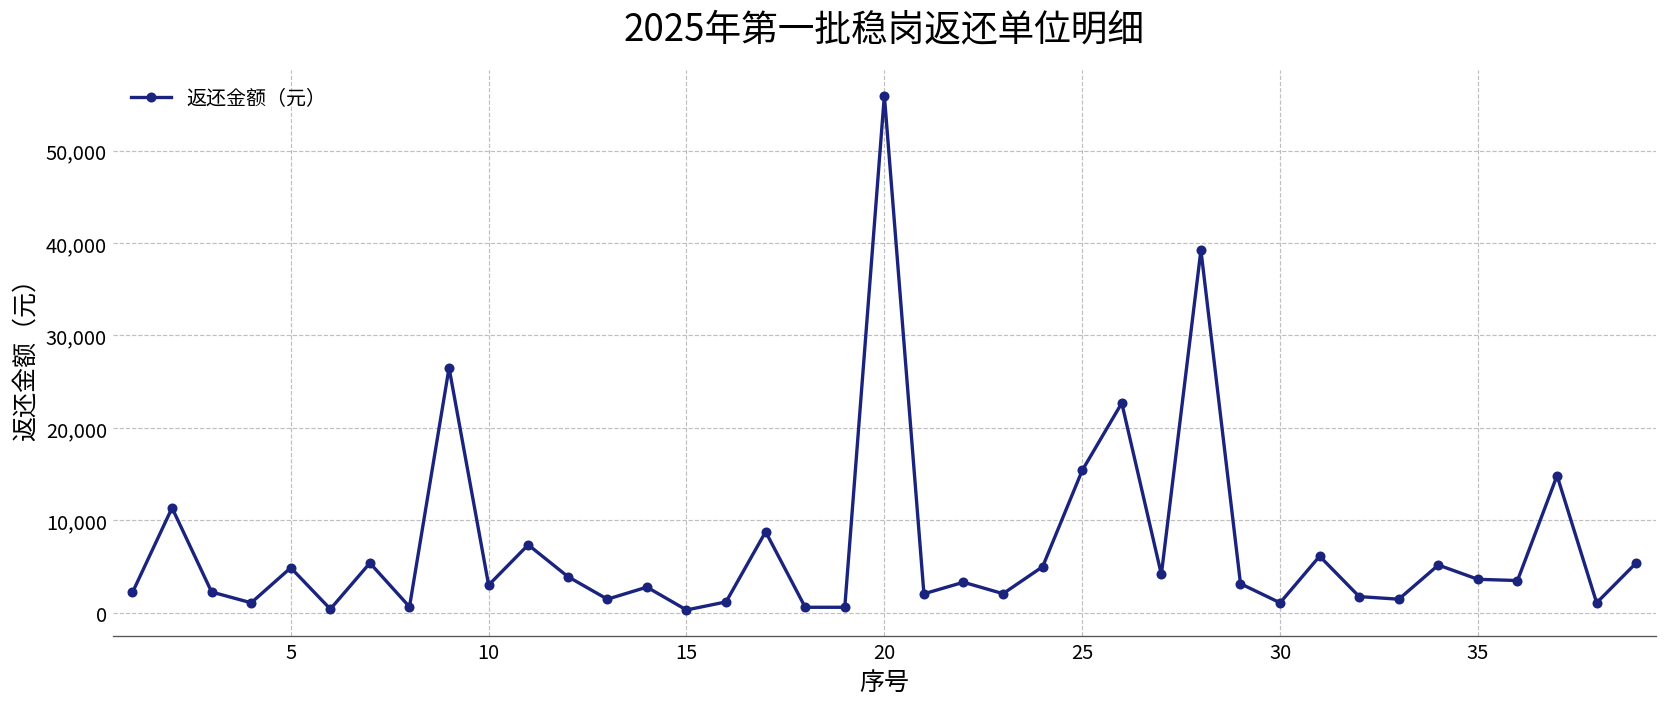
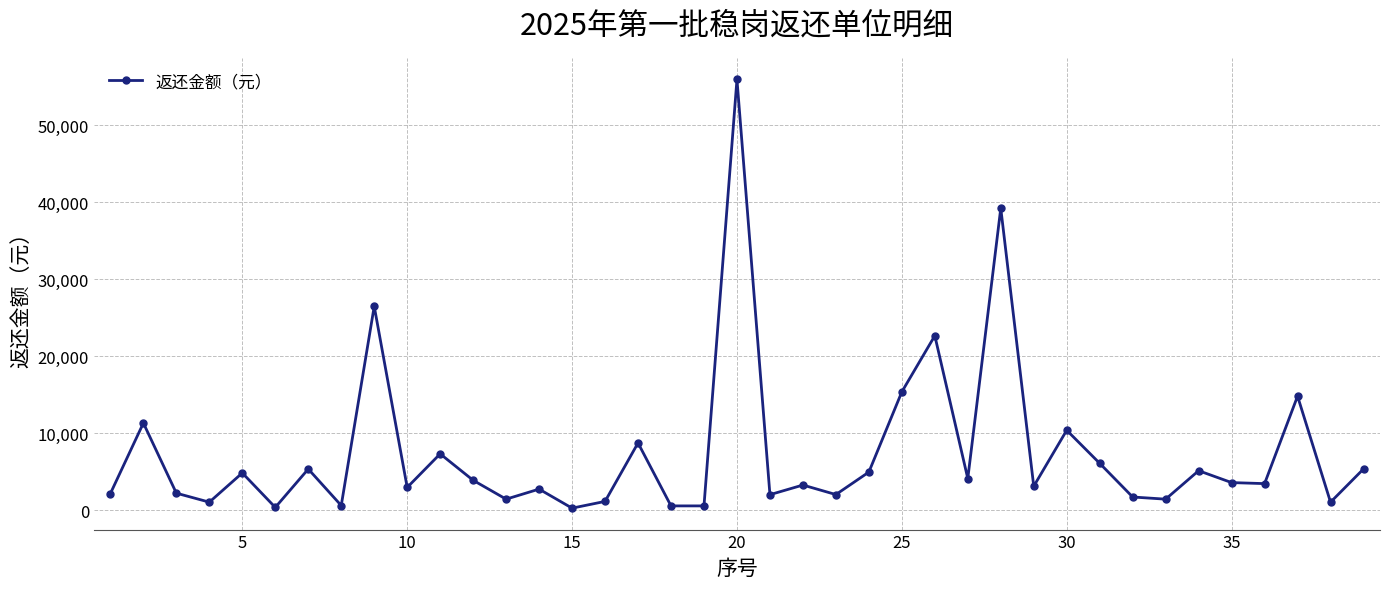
30: 1,000 -> 10,000
